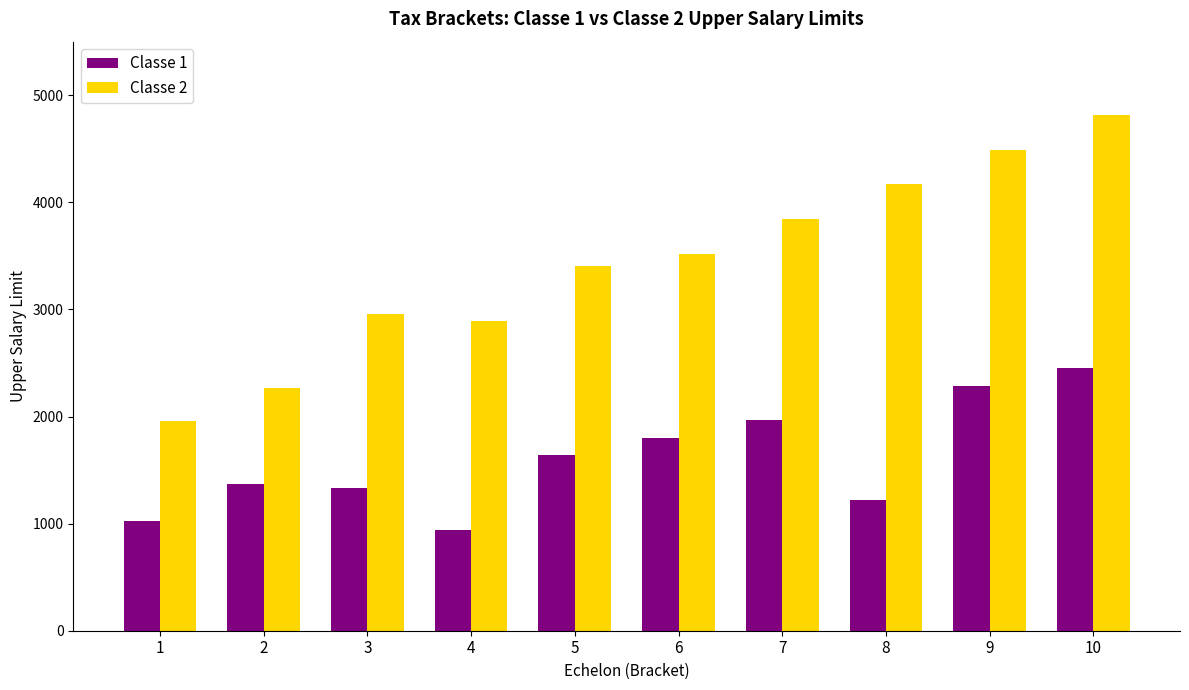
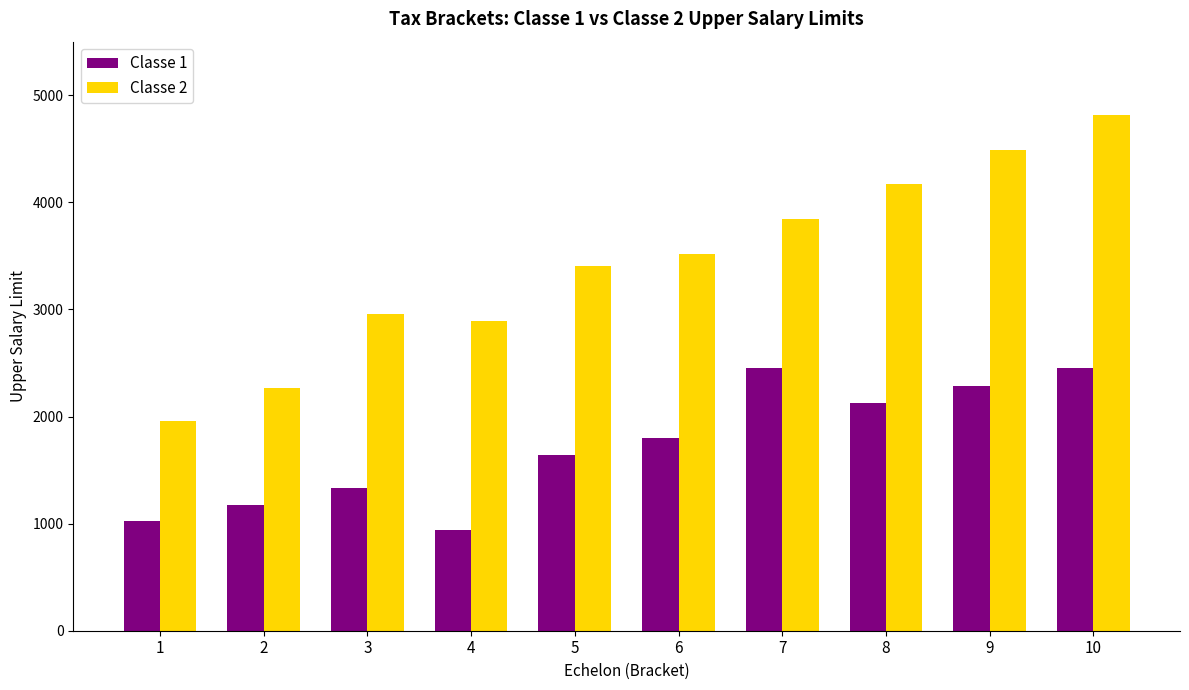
Classe 1, 2: 1370 -> 1180
Classe 1, 7: 1970 -> 2450
Classe 1, 8: 1220 -> 2130
